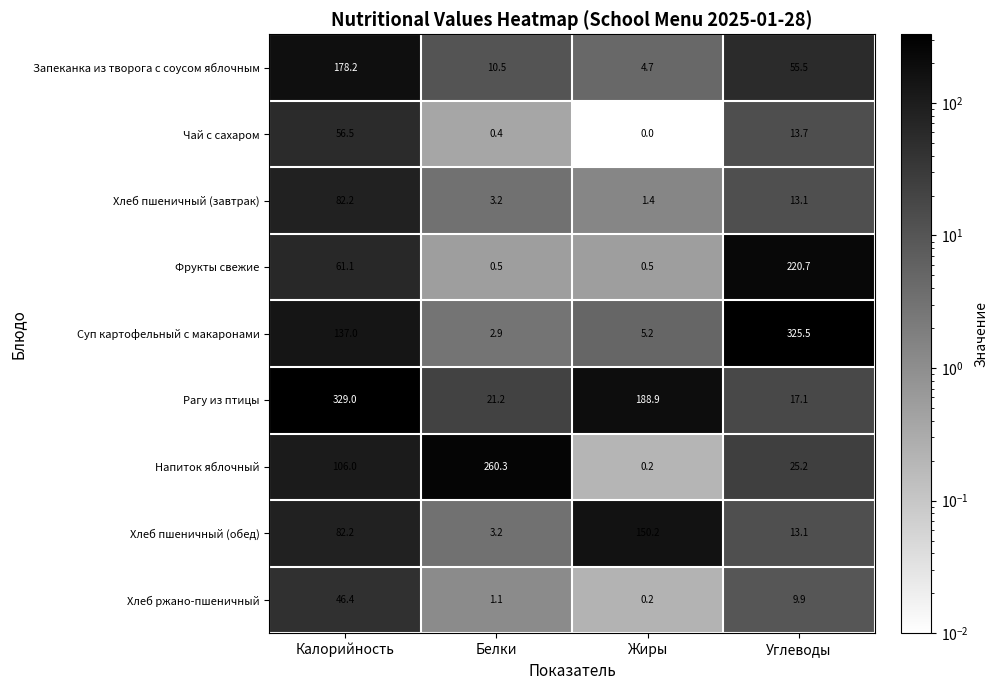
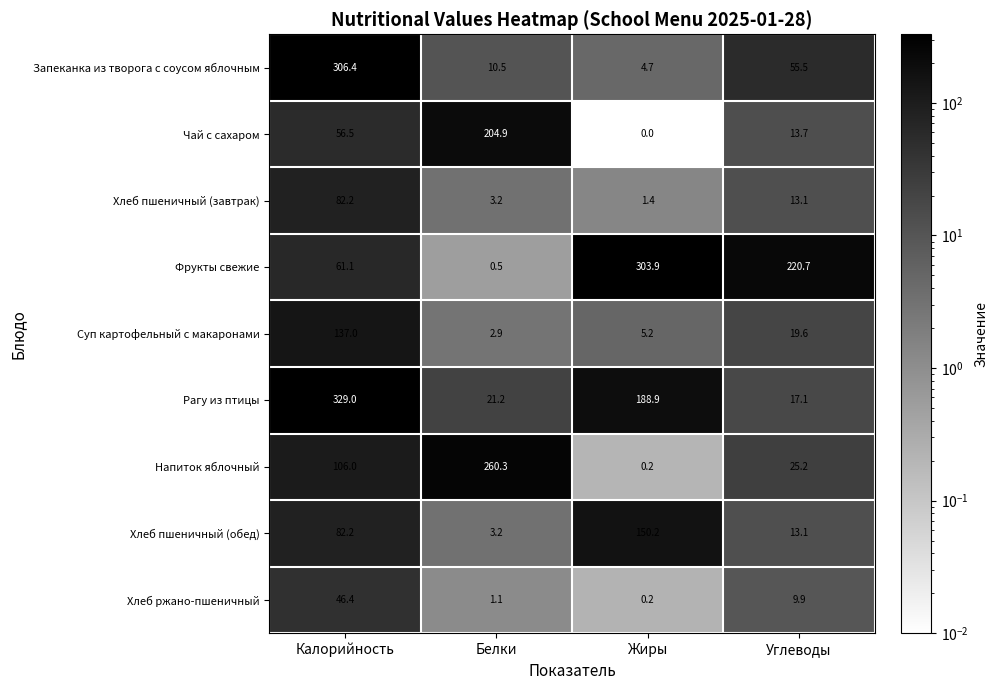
Запеканка из творога с соусом яблочным, Калорийность: 178.2 -> 306.4
Чай с сахаром, Белки: 0.4 -> 204.9
Фрукты свежие, Жиры: 0.5 -> 303.9
Суп картофельный с макаронами, Углеводы: 325.5 -> 19.6
